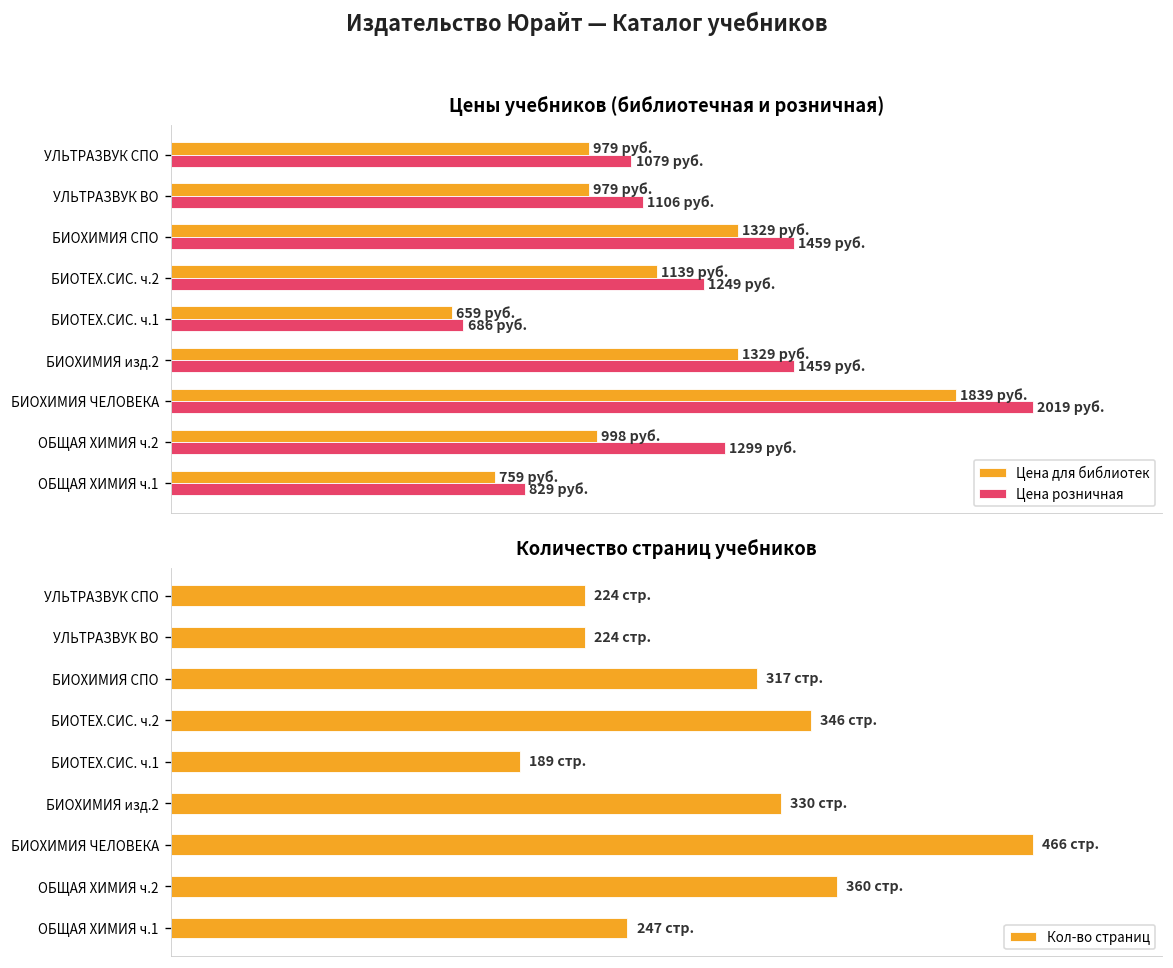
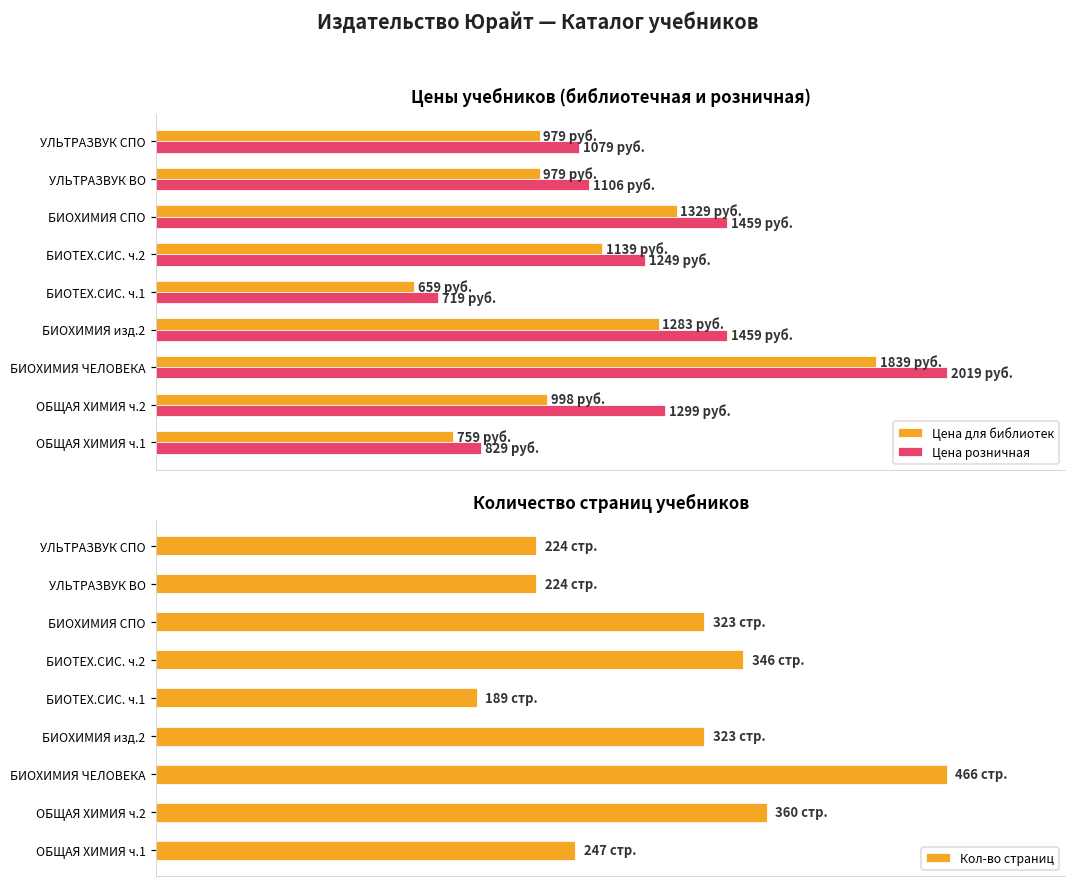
Цены учебников (библиотечная и розничная), Цена розничная, БИОТЕХ.СИС. ч.1: 686 -> 719
Цены учебников (библиотечная и розничная), Цена для библиотек, БИОХИМИЯ изд.2: 1329 -> 1283
Количество страниц учебников, БИОХИМИЯ СПО: 317 -> 323
Количество страниц учебников, БИОХИМИЯ изд.2: 330 -> 323
